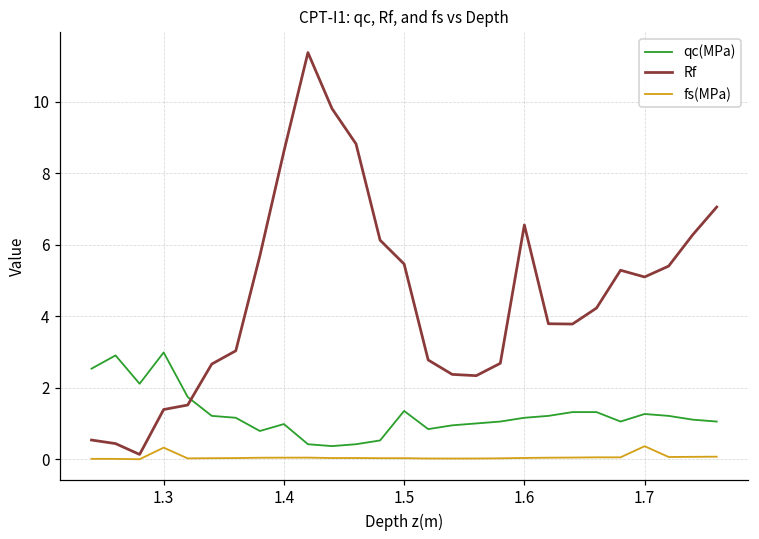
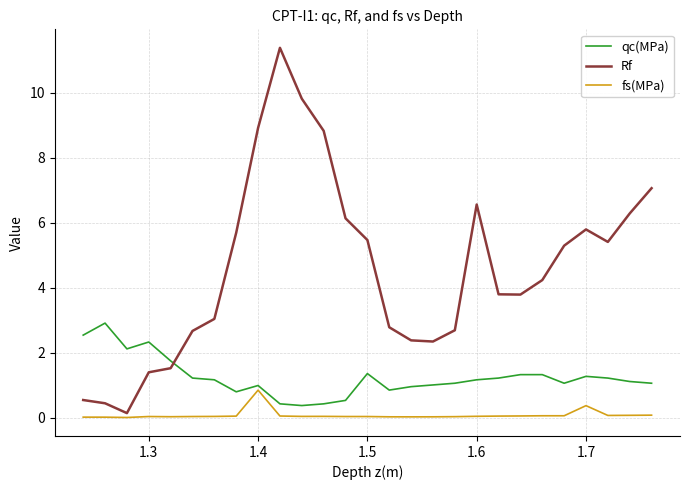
qc(MPa), 1.3: 3.0 -> 2.3
fs(MPa), 1.3: 0.3 -> 0.0
Rf, 1.4: 8.6 -> 8.9
fs(MPa), 1.4: 0.0 -> 0.8
Rf, 1.7: 5.1 -> 5.8
